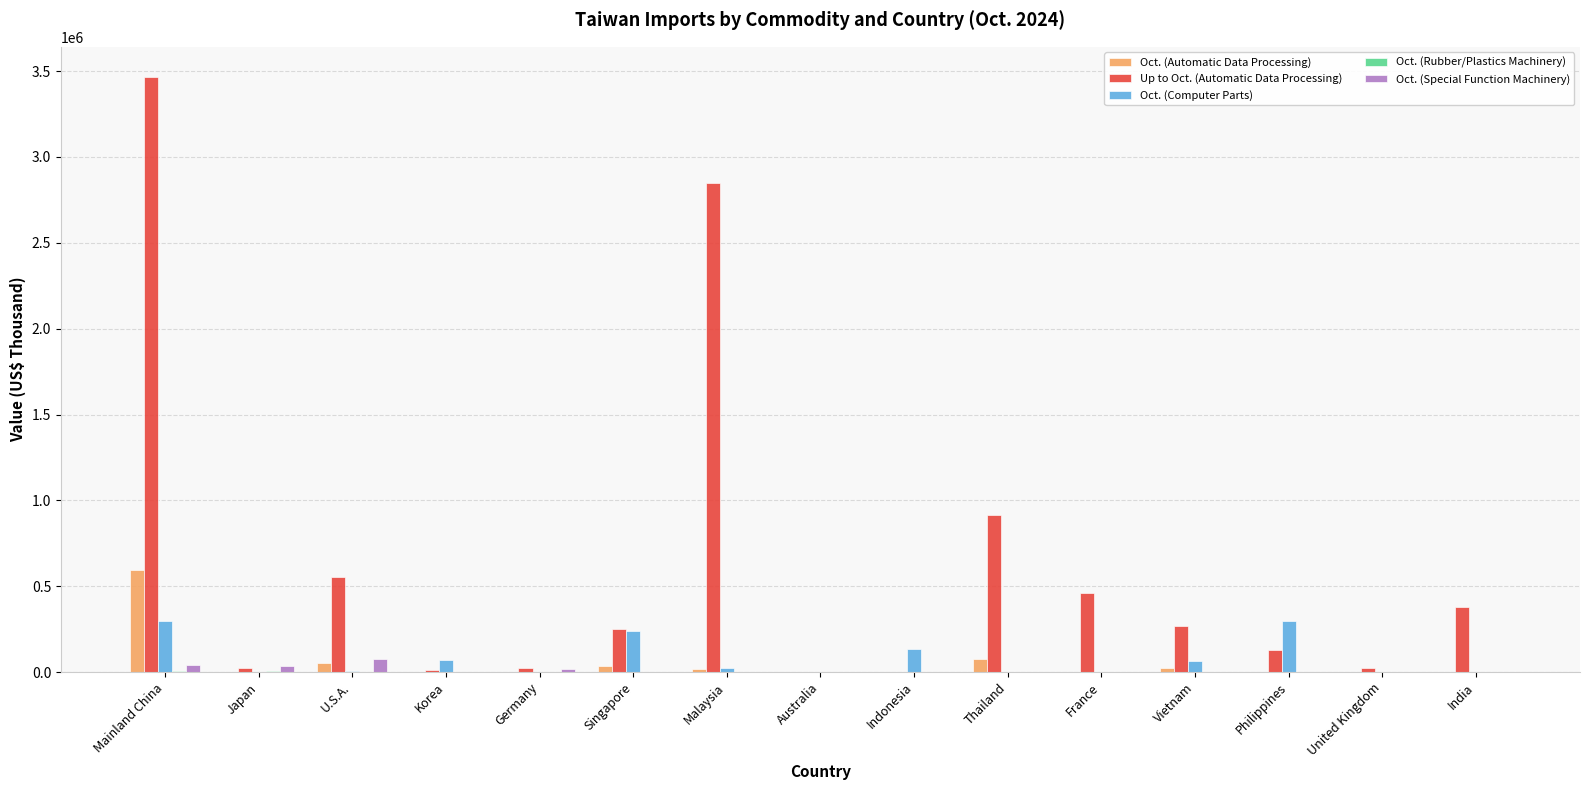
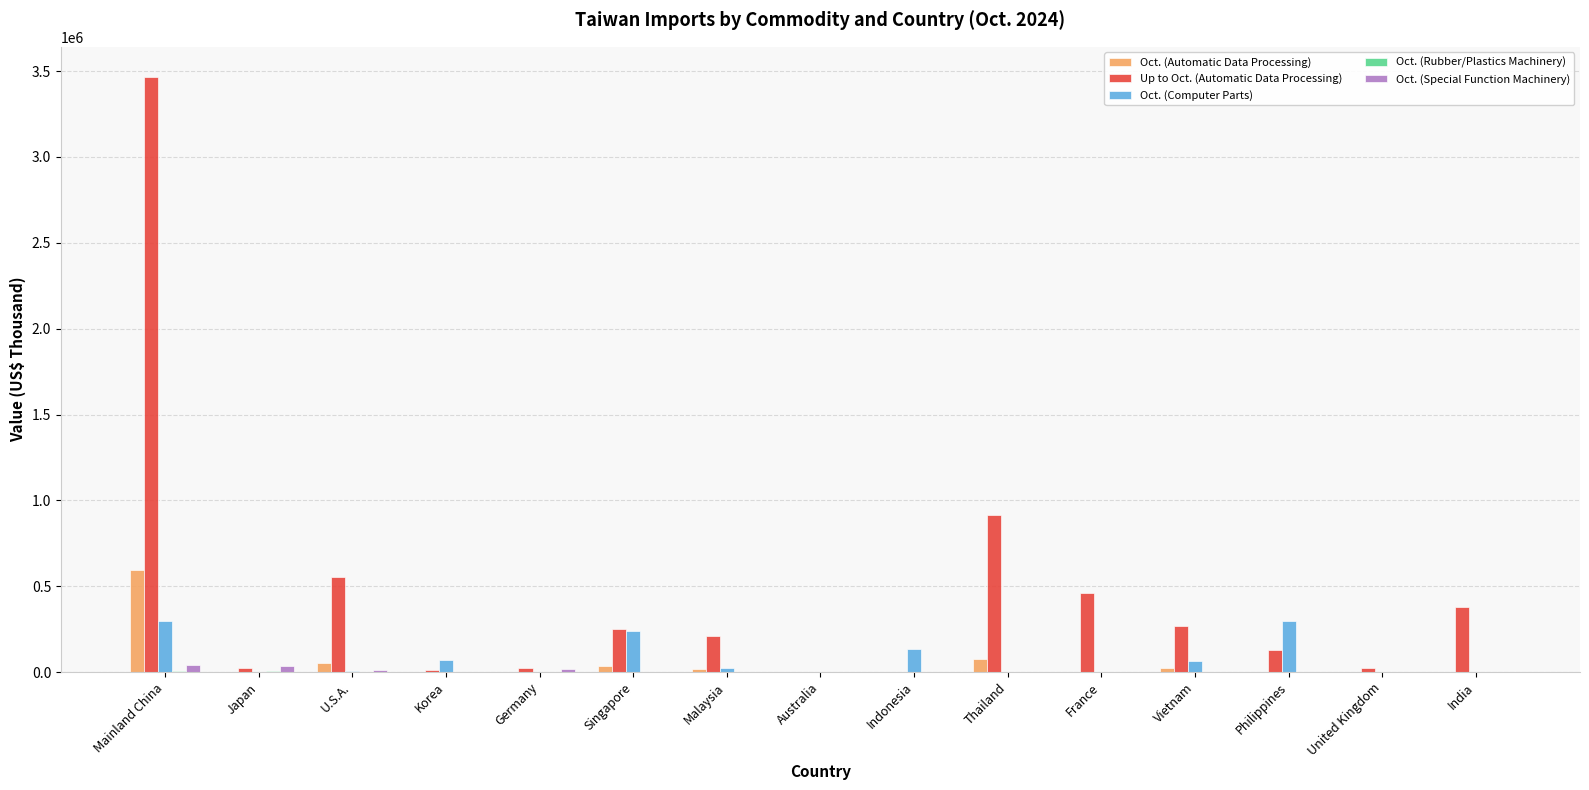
Oct. (Special Function Machinery), U.S.A.: 80000 -> 10000
Up to Oct. (Automatic Data Processing), Malaysia: 2850000 -> 210000
